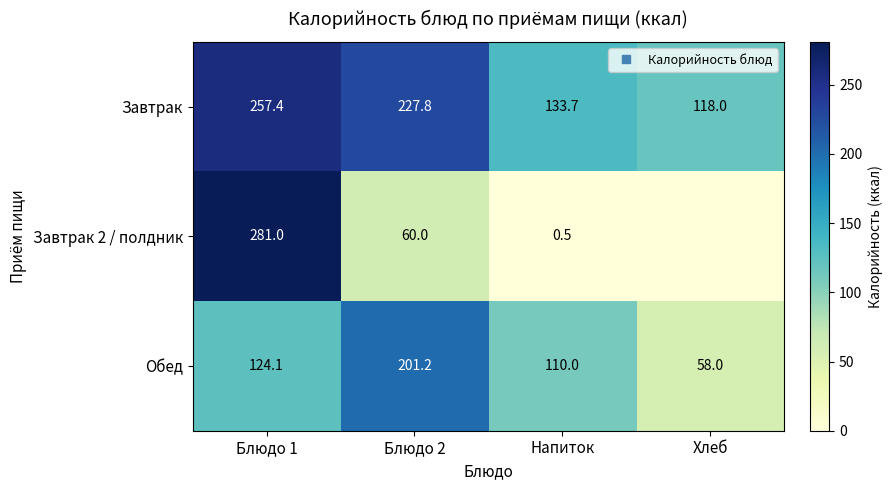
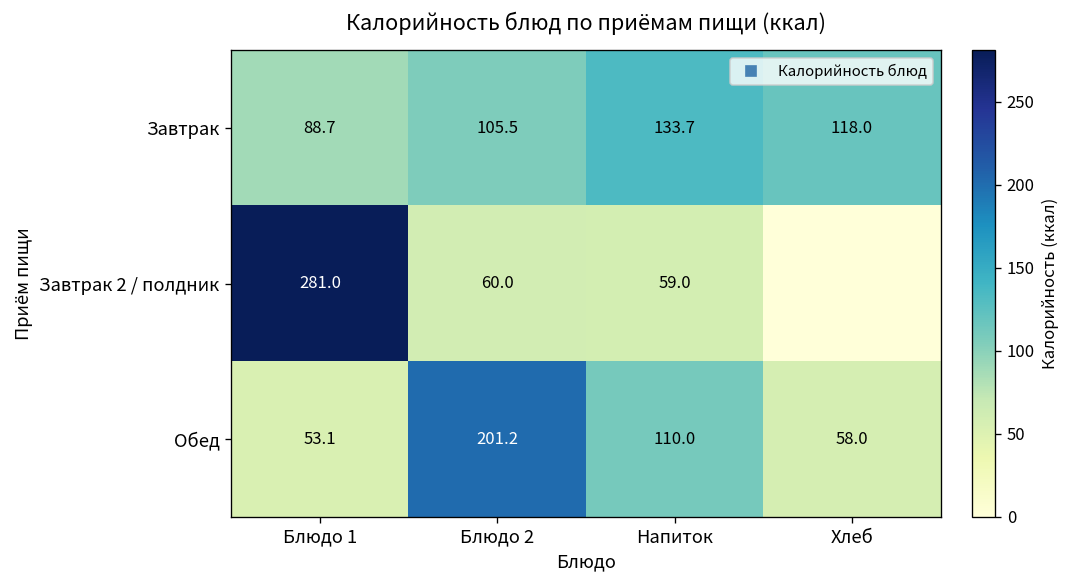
Завтрак, Блюдо 1: 257.4 -> 88.7
Завтрак, Блюдо 2: 227.8 -> 105.5
Завтрак 2 / полдник, Напиток: 0.5 -> 59.0
Обед, Блюдо 1: 124.1 -> 53.1
